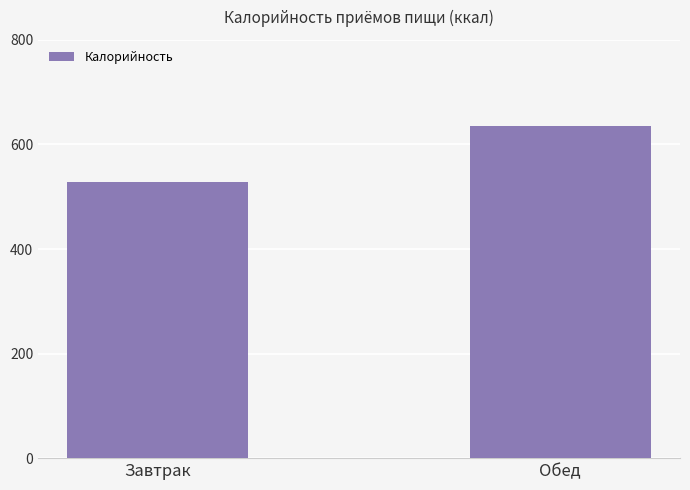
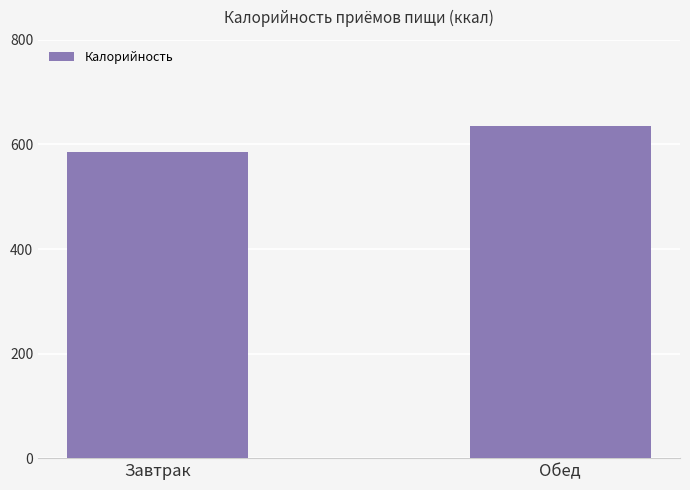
Завтрак: 530 -> 590
